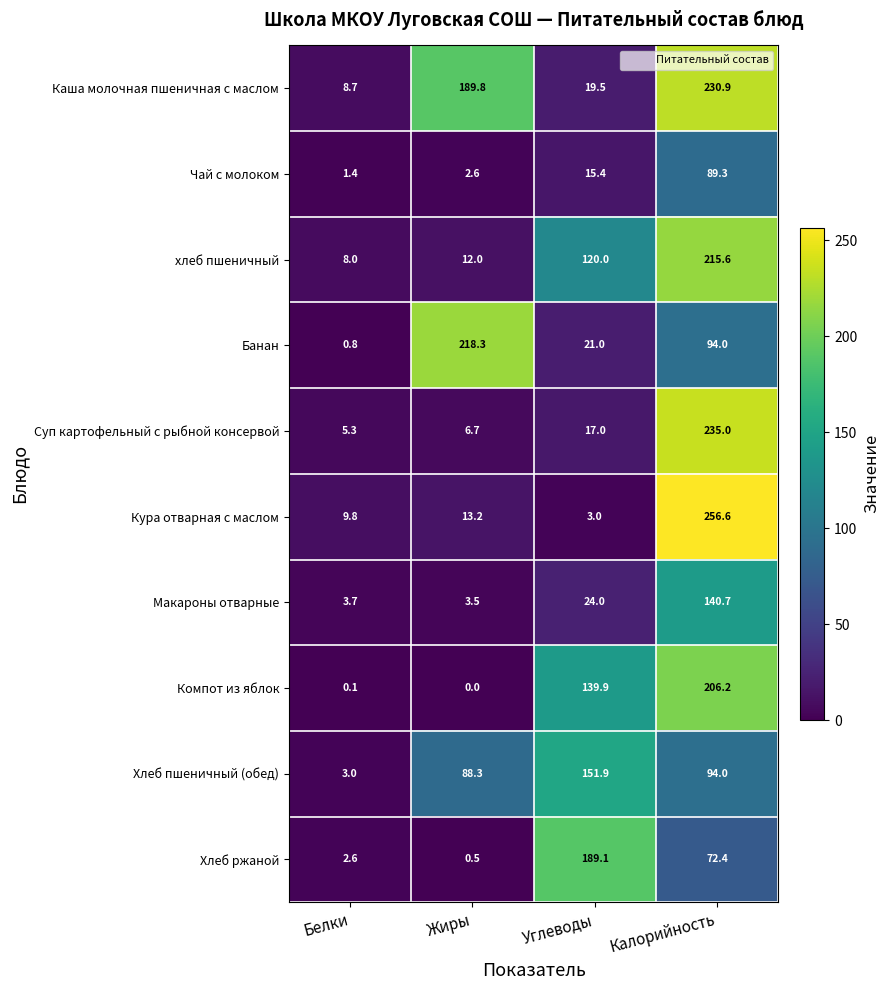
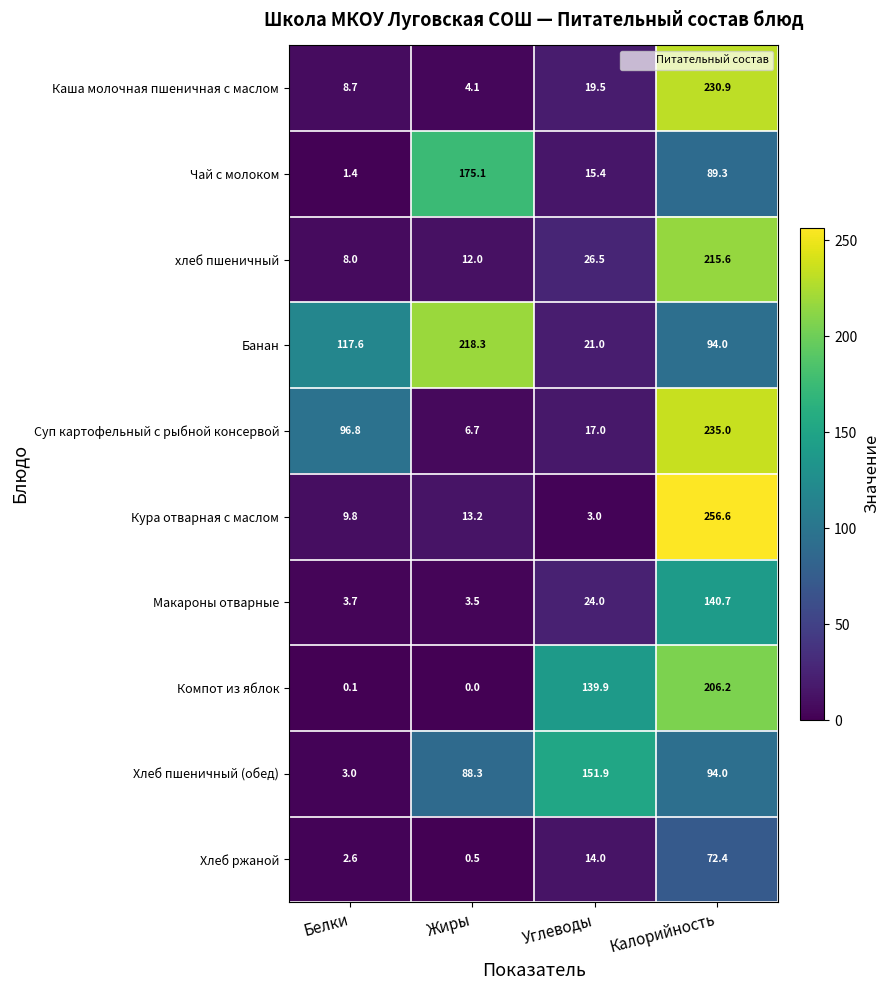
Каша молочная пшеничная с маслом, Жиры: 189.8 -> 4.1
Чай с молоком, Жиры: 2.6 -> 175.1
хлеб пшеничный, Углеводы: 120.0 -> 26.5
Банан, Белки: 0.8 -> 117.6
Суп картофельный с рыбной консервой, Белки: 5.3 -> 96.8
Хлеб ржаной, Углеводы: 189.1 -> 14.0
